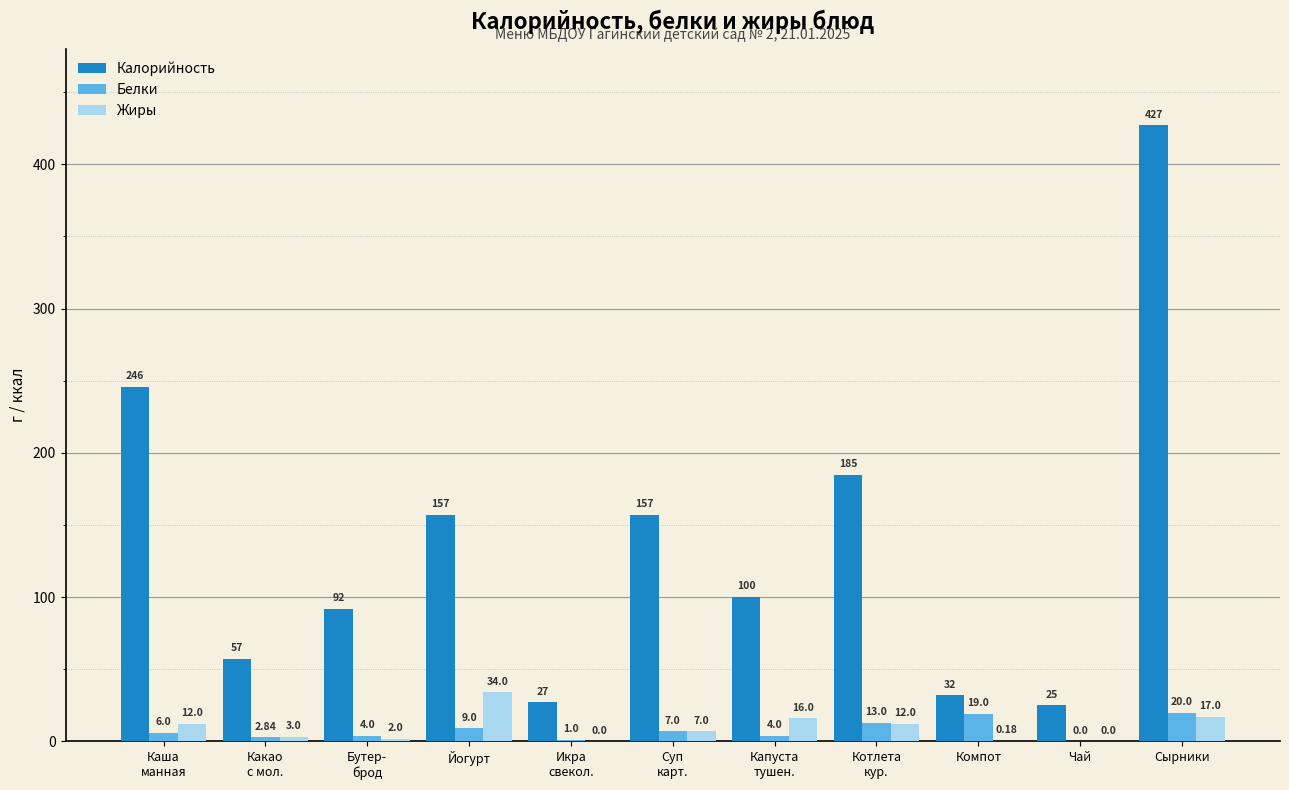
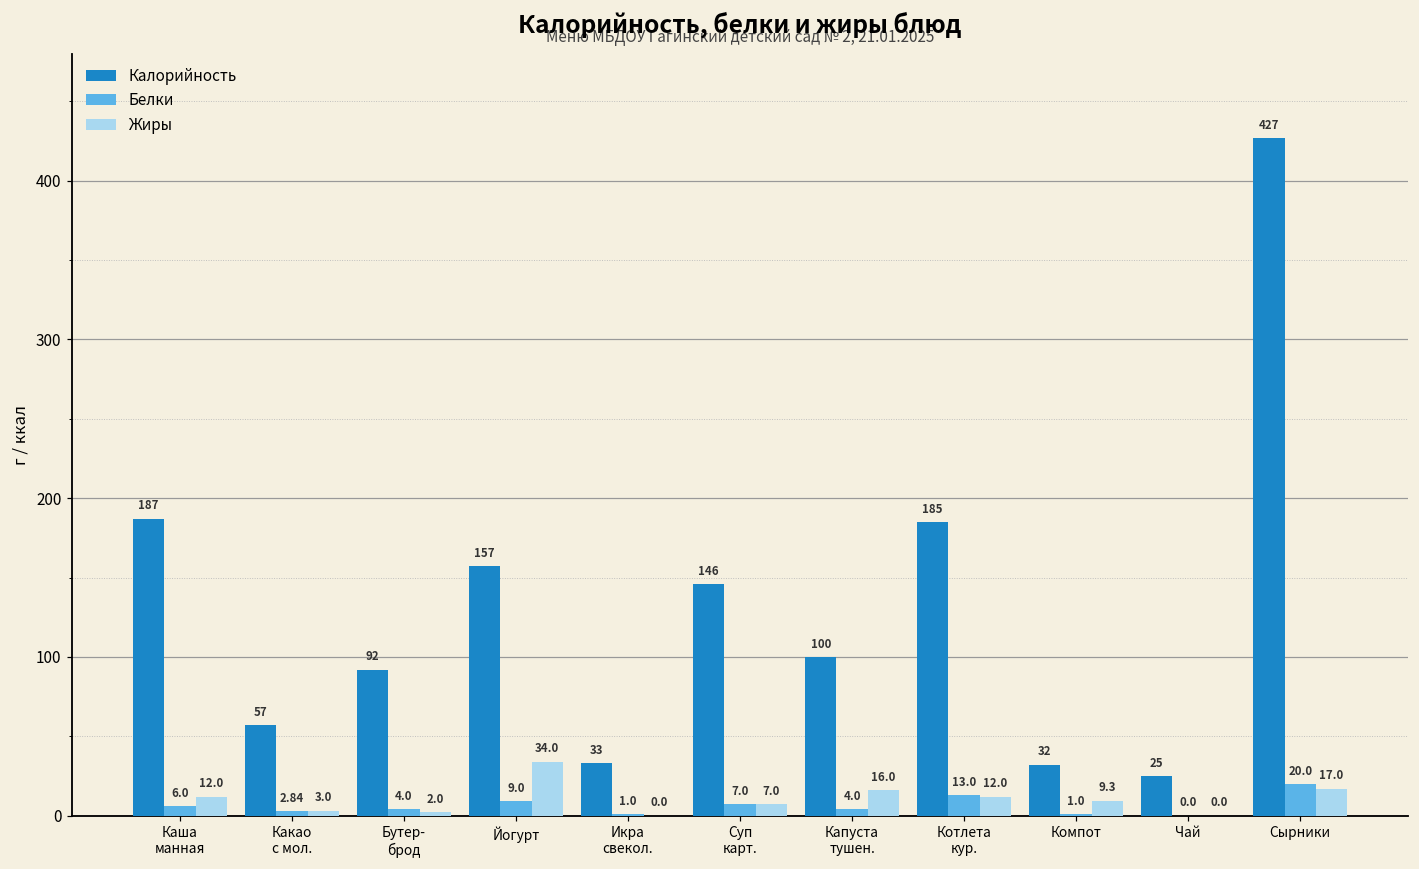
Калорийность, Каша манная: 246 -> 187
Калорийность, Икра свекол.: 27 -> 33
Калорийность, Суп карт.: 157 -> 146
Белки, Компот: 19.0 -> 1.0
Жиры, Компот: 0.18 -> 9.3
